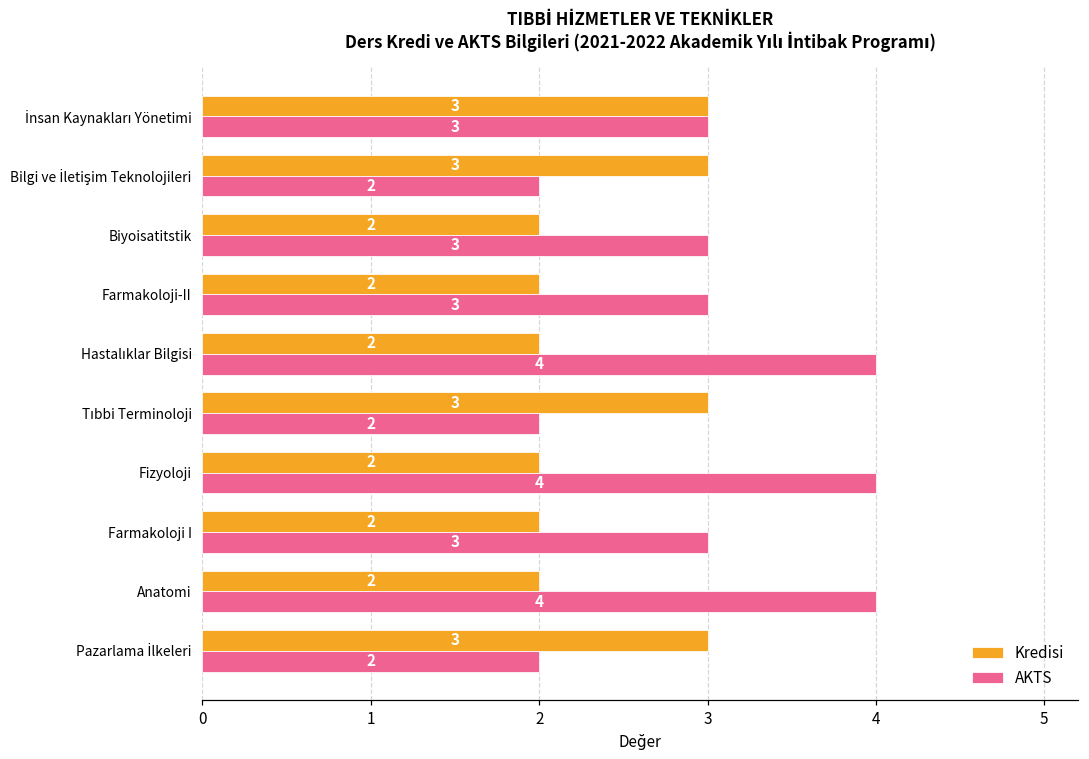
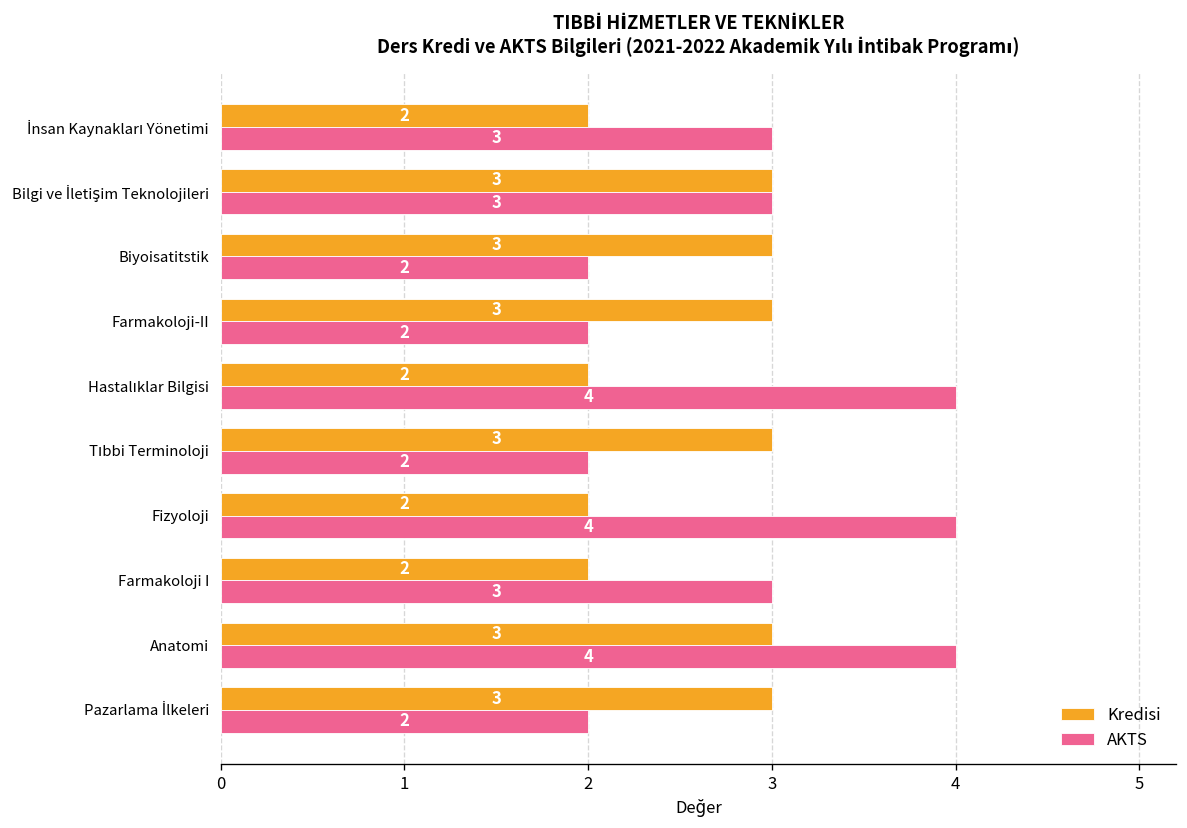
Kredisi, İnsan Kaynakları Yönetimi: 3 -> 2
AKTS, Bilgi ve İletişim Teknolojileri: 2 -> 3
Kredisi, Biyoisatitstik: 2 -> 3
AKTS, Biyoisatitstik: 3 -> 2
Kredisi, Farmakoloji-II: 2 -> 3
AKTS, Farmakoloji-II: 3 -> 2
Kredisi, Anatomi: 2 -> 3
